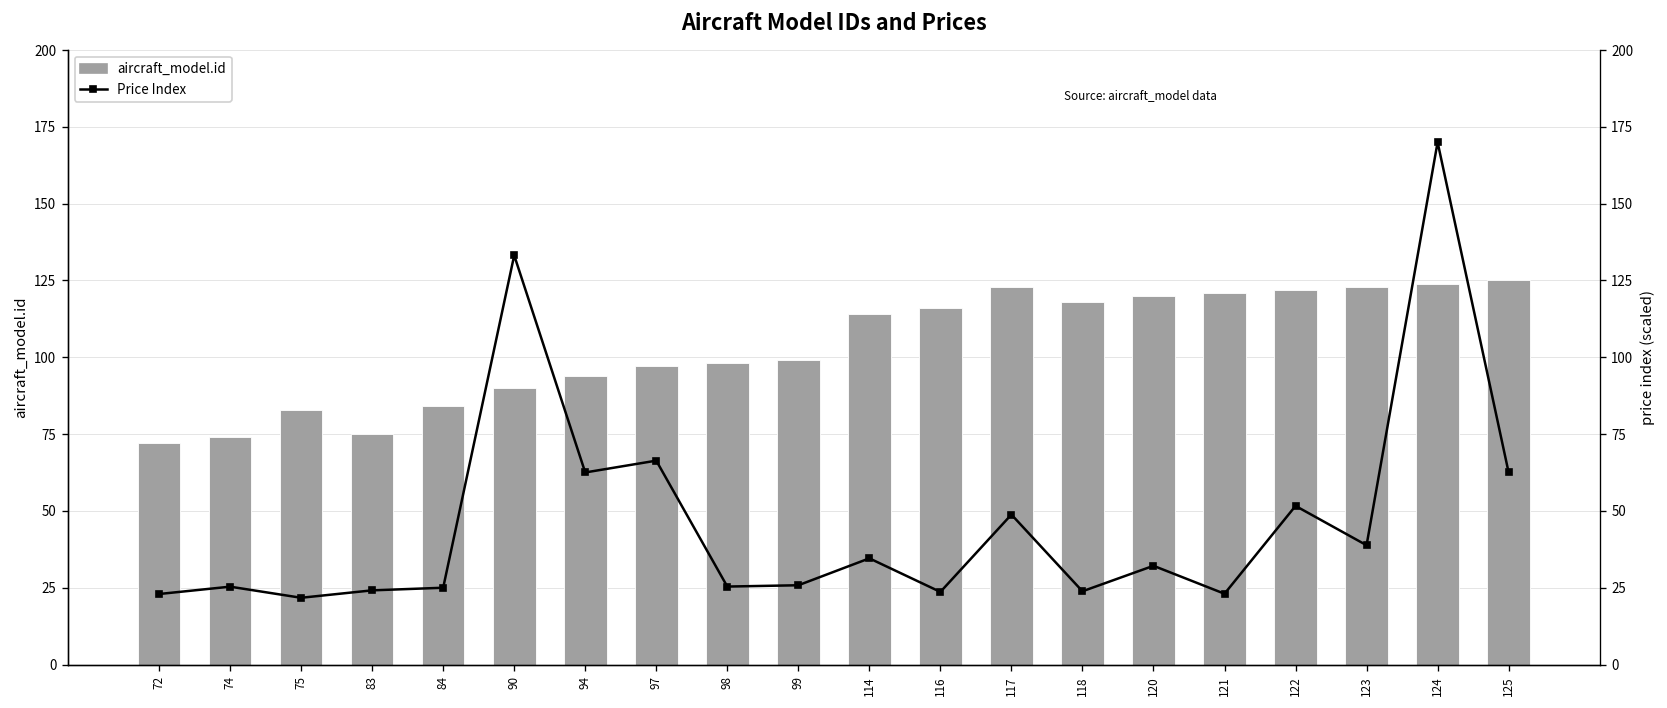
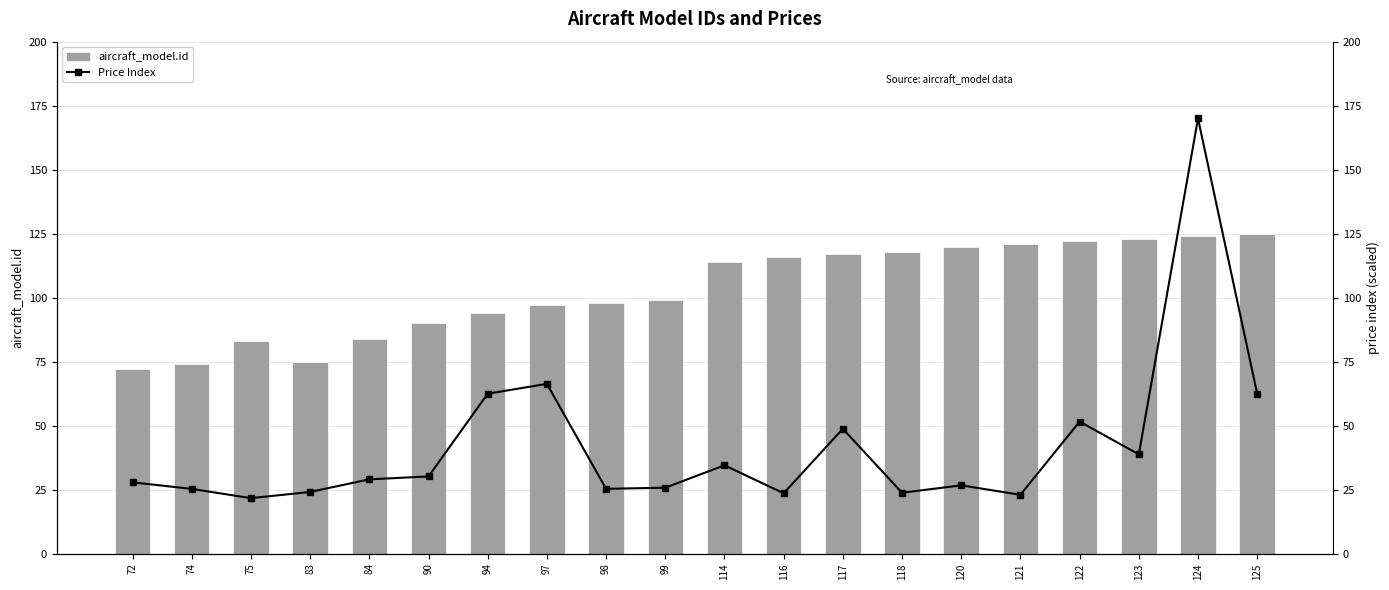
aircraft_model.id, 117: 123 -> 117
Price Index, 72: 23 -> 28
Price Index, 84: 25 -> 29
Price Index, 90: 133 -> 30
Price Index, 120: 32 -> 27
